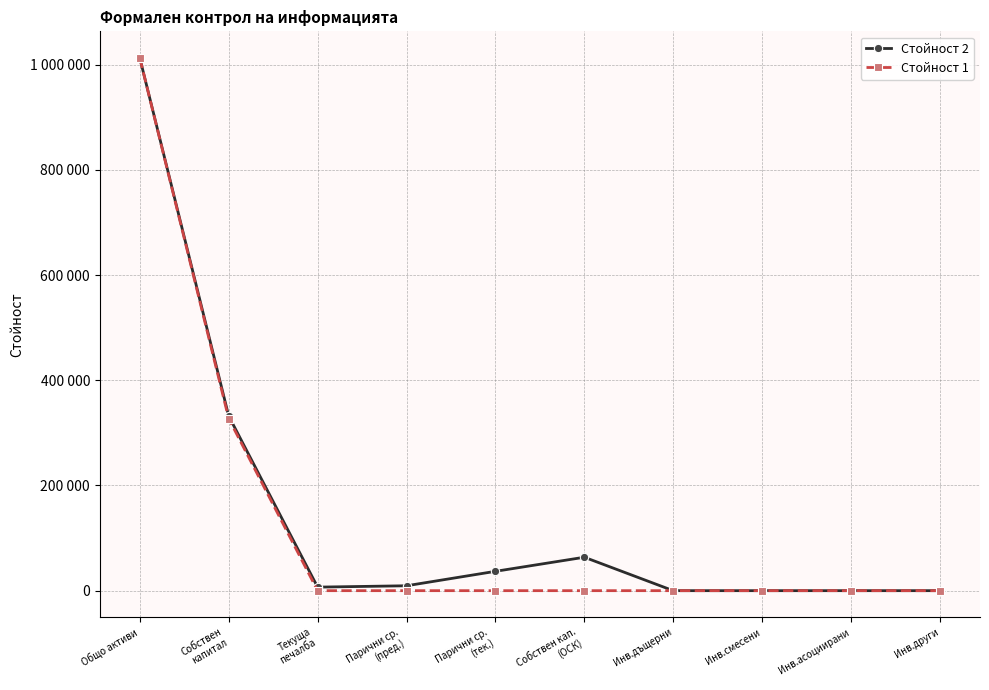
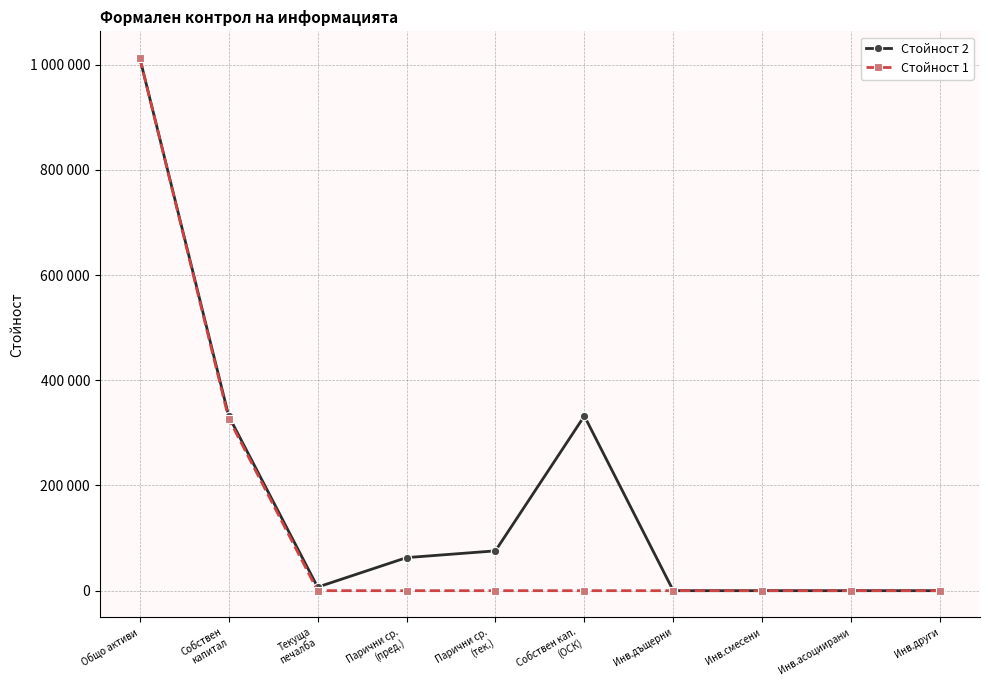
Стойност 2, Парични ср. (пред.): 10000 -> 60000
Стойност 2, Парични ср. (тек.): 40000 -> 80000
Стойност 2, Собствен кап. (ОСК): 60000 -> 330000
